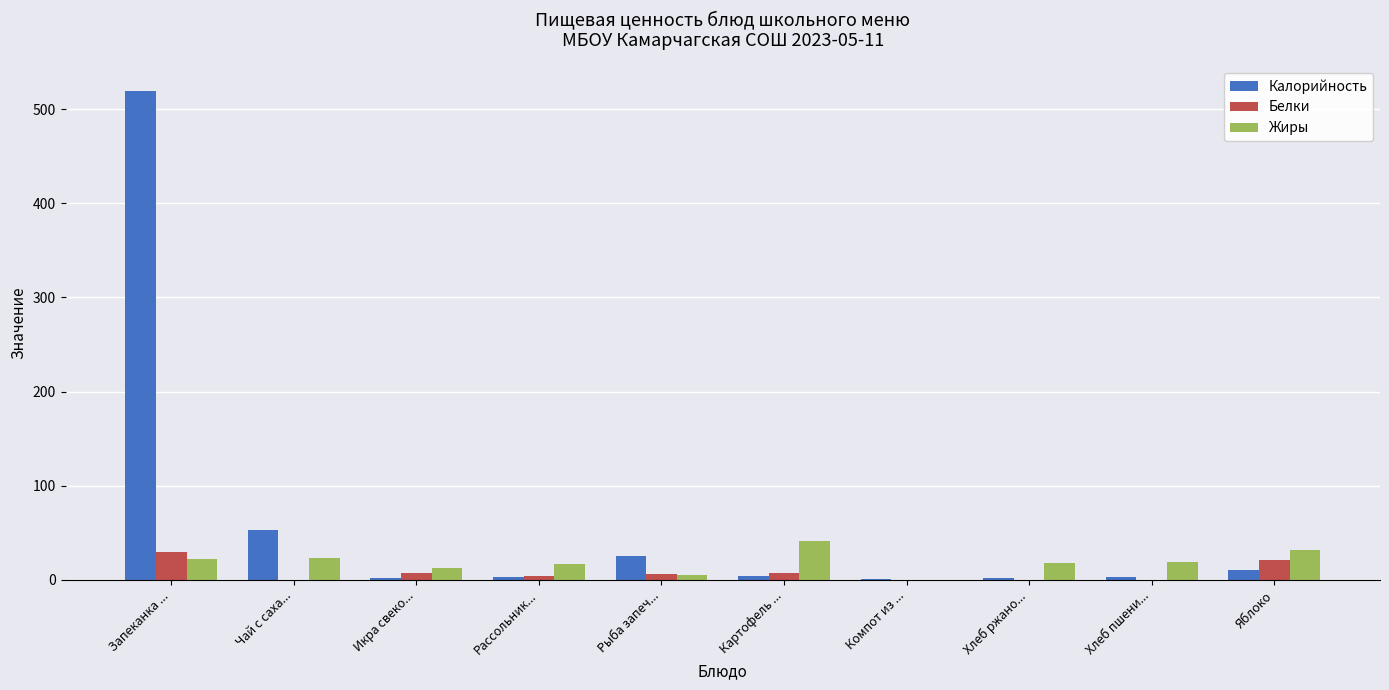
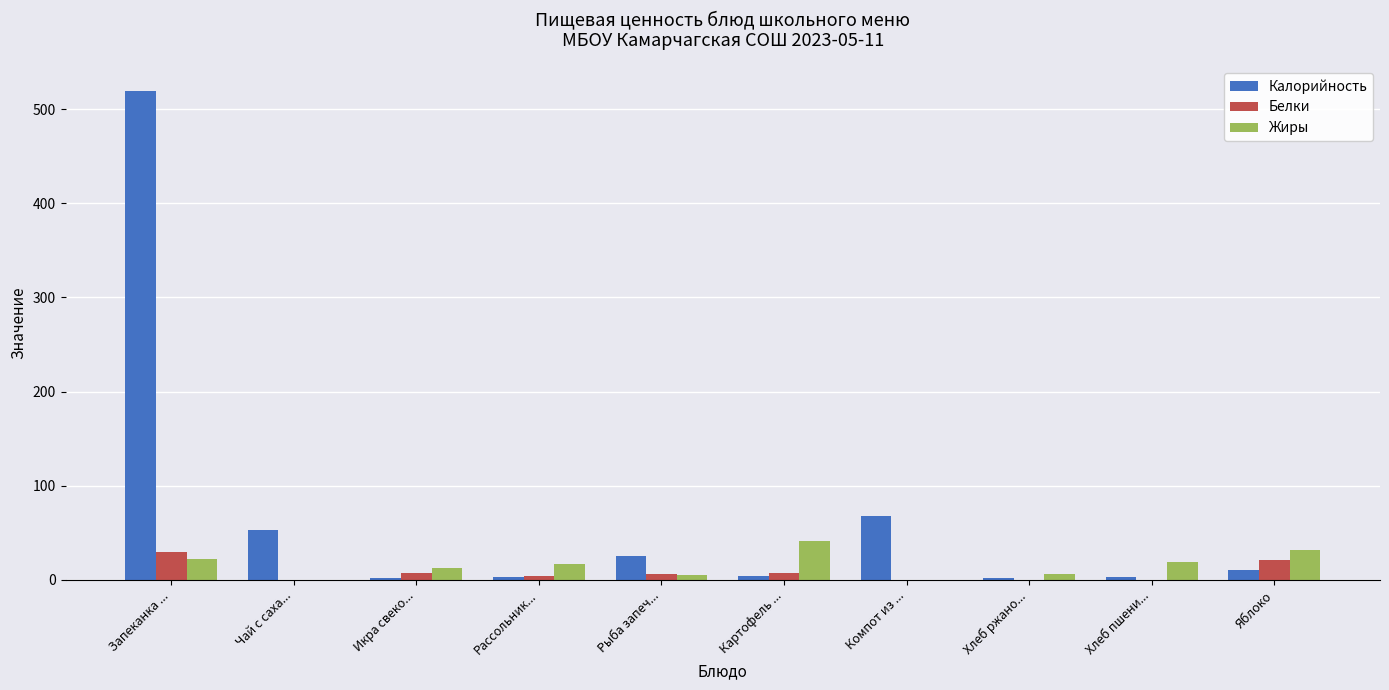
Жиры, Чай с саха...: 20 -> 0
Калорийность, Компот из ...: 0 -> 70
Жиры, Хлеб ржано...: 20 -> 10
